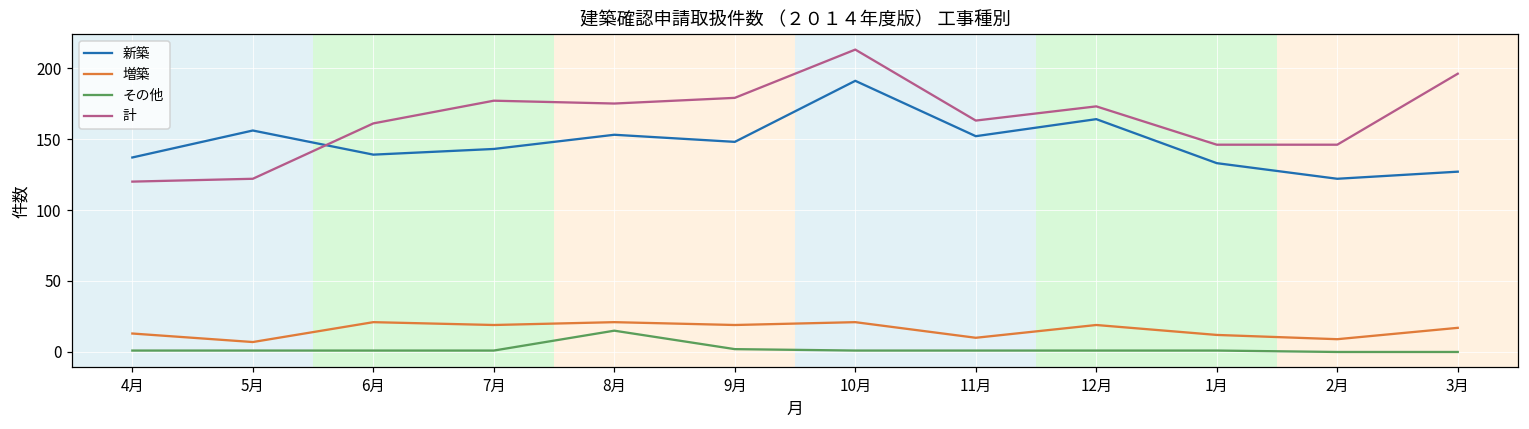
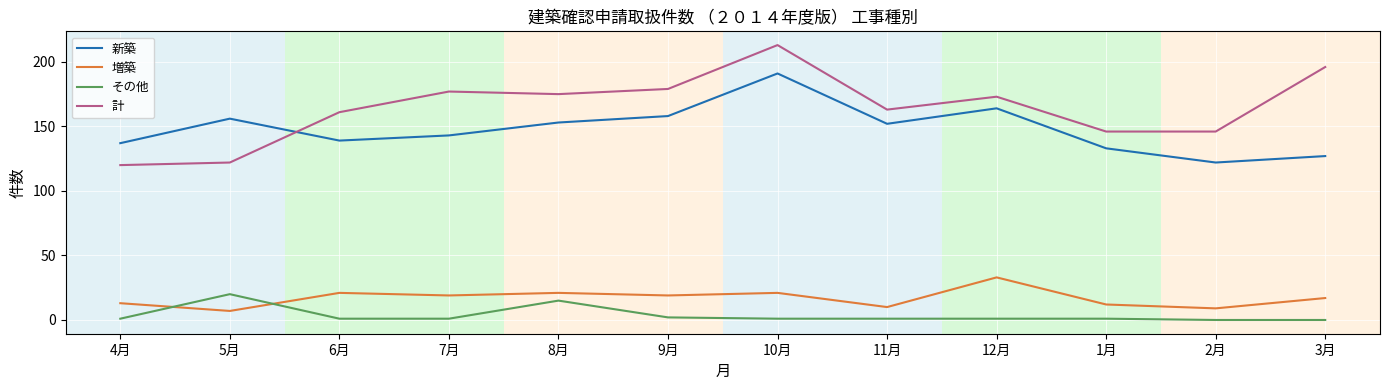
その他, 5月: 1 -> 20
新築, 9月: 148 -> 158
増築, 12月: 19 -> 33
